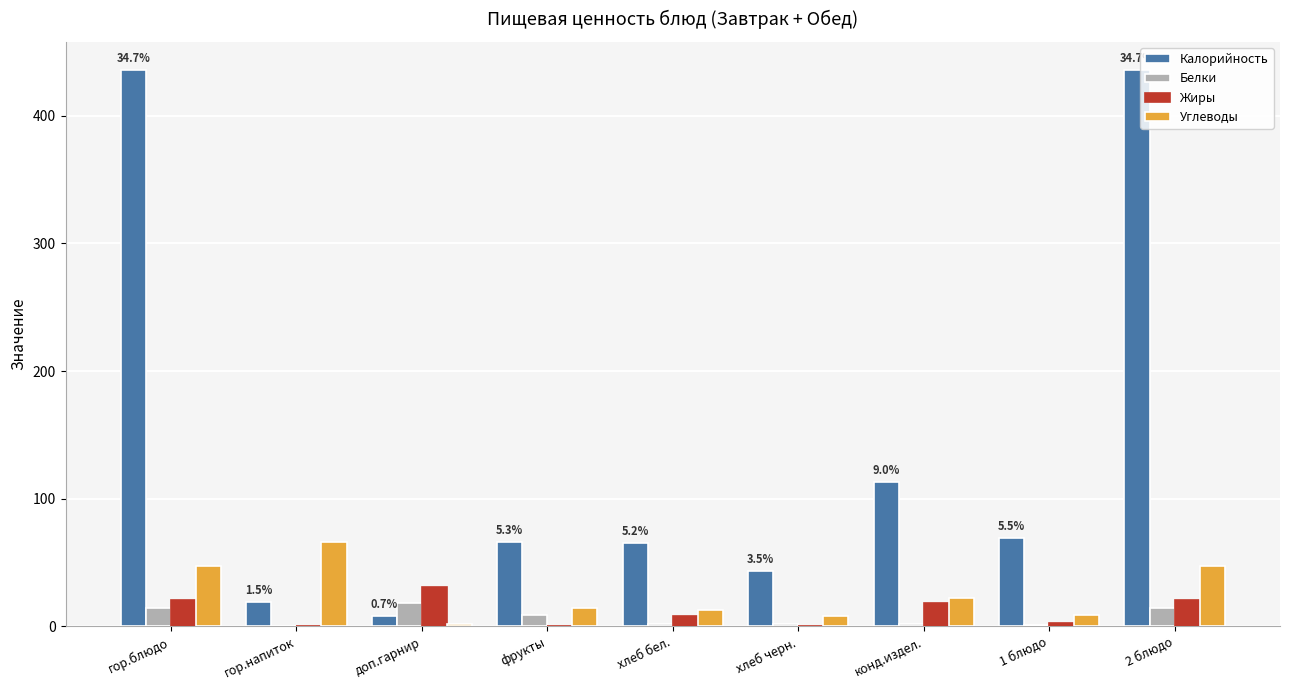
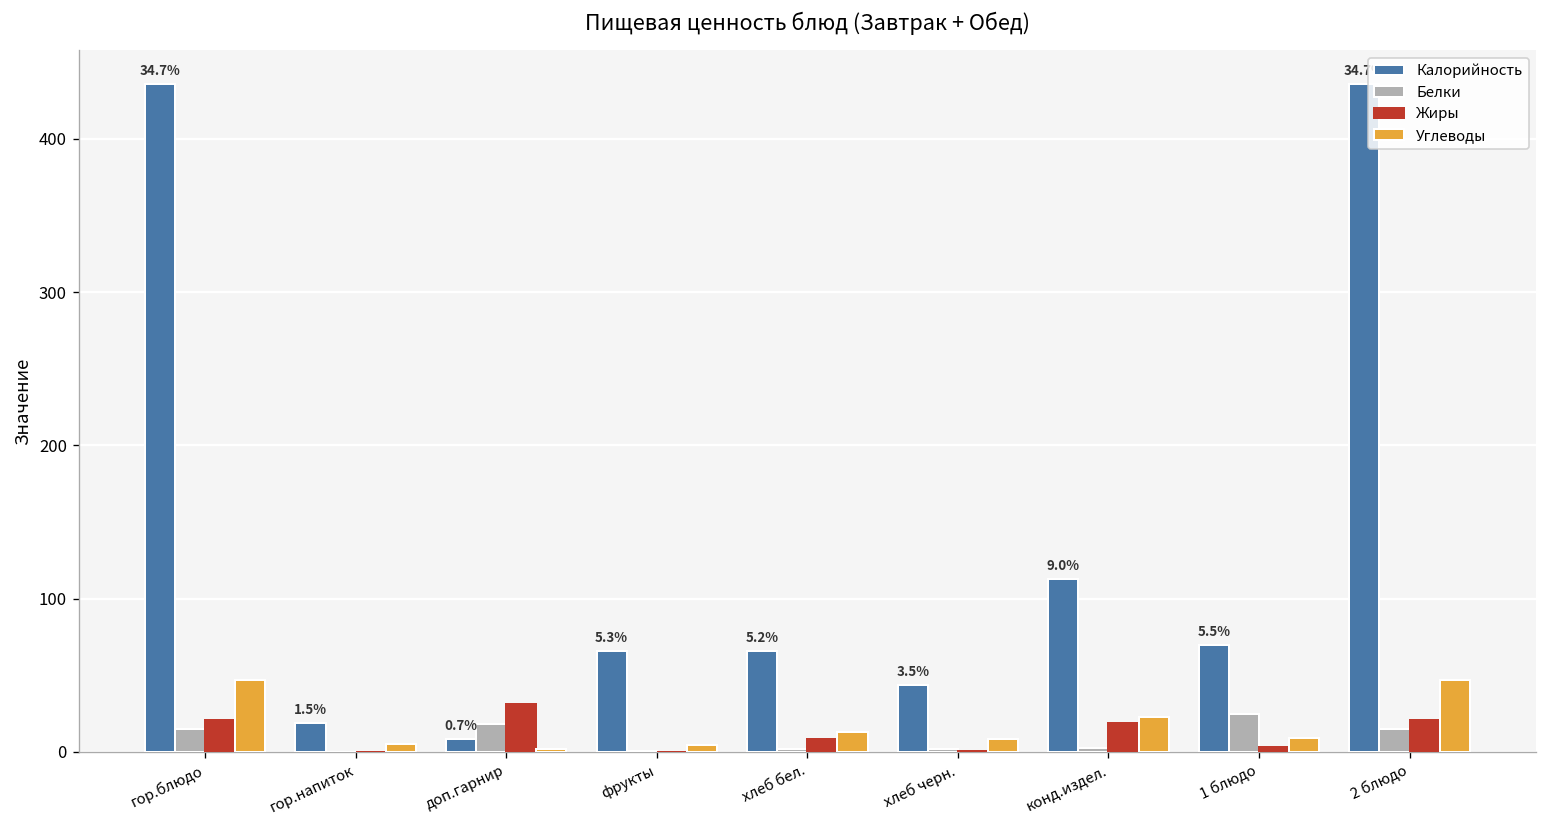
Углеводы, гор.напиток: 66 -> 5
Белки, фрукты: 9 -> 1
Углеводы, фрукты: 15 -> 5
Белки, 1 блюдо: 2 -> 24
